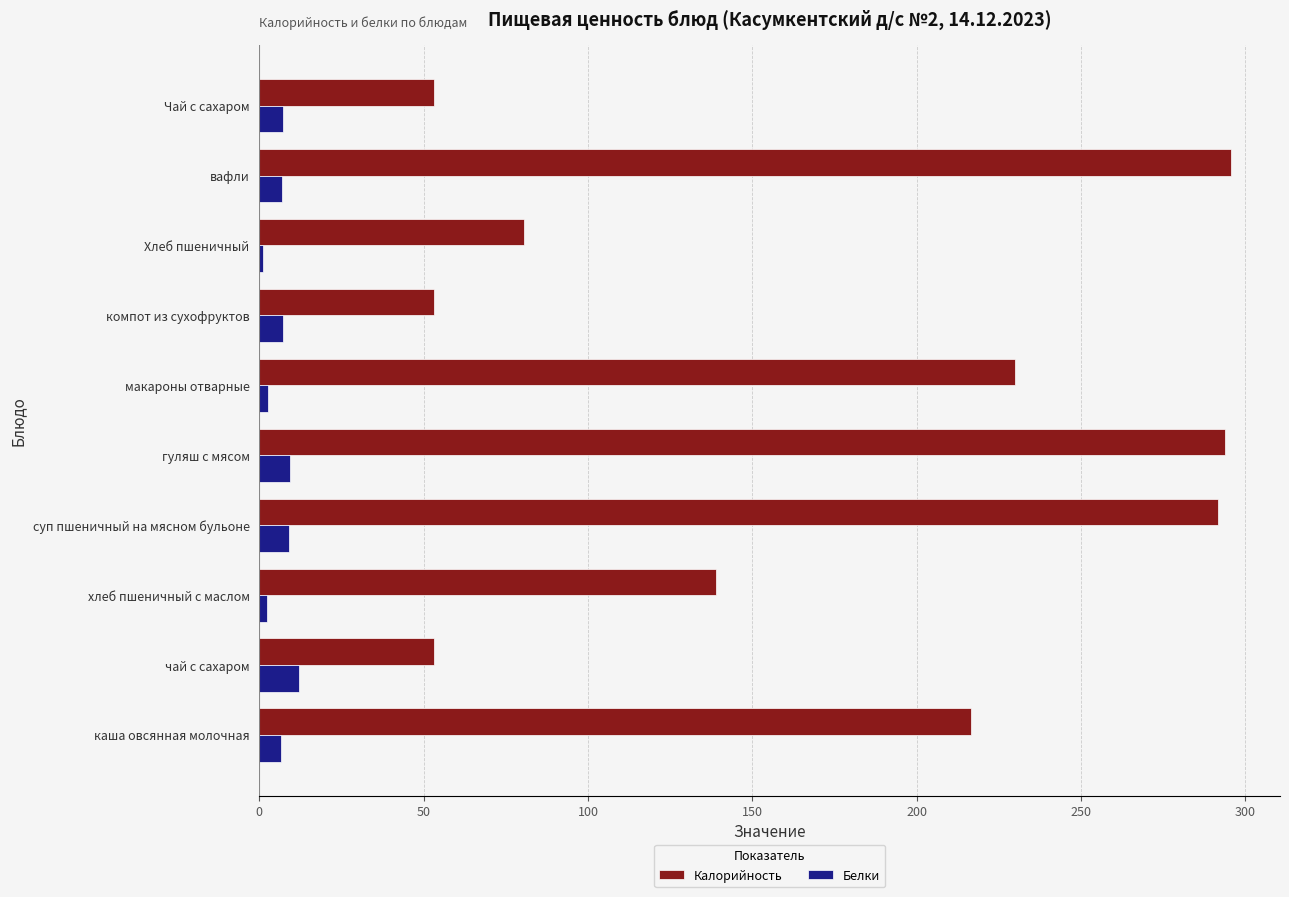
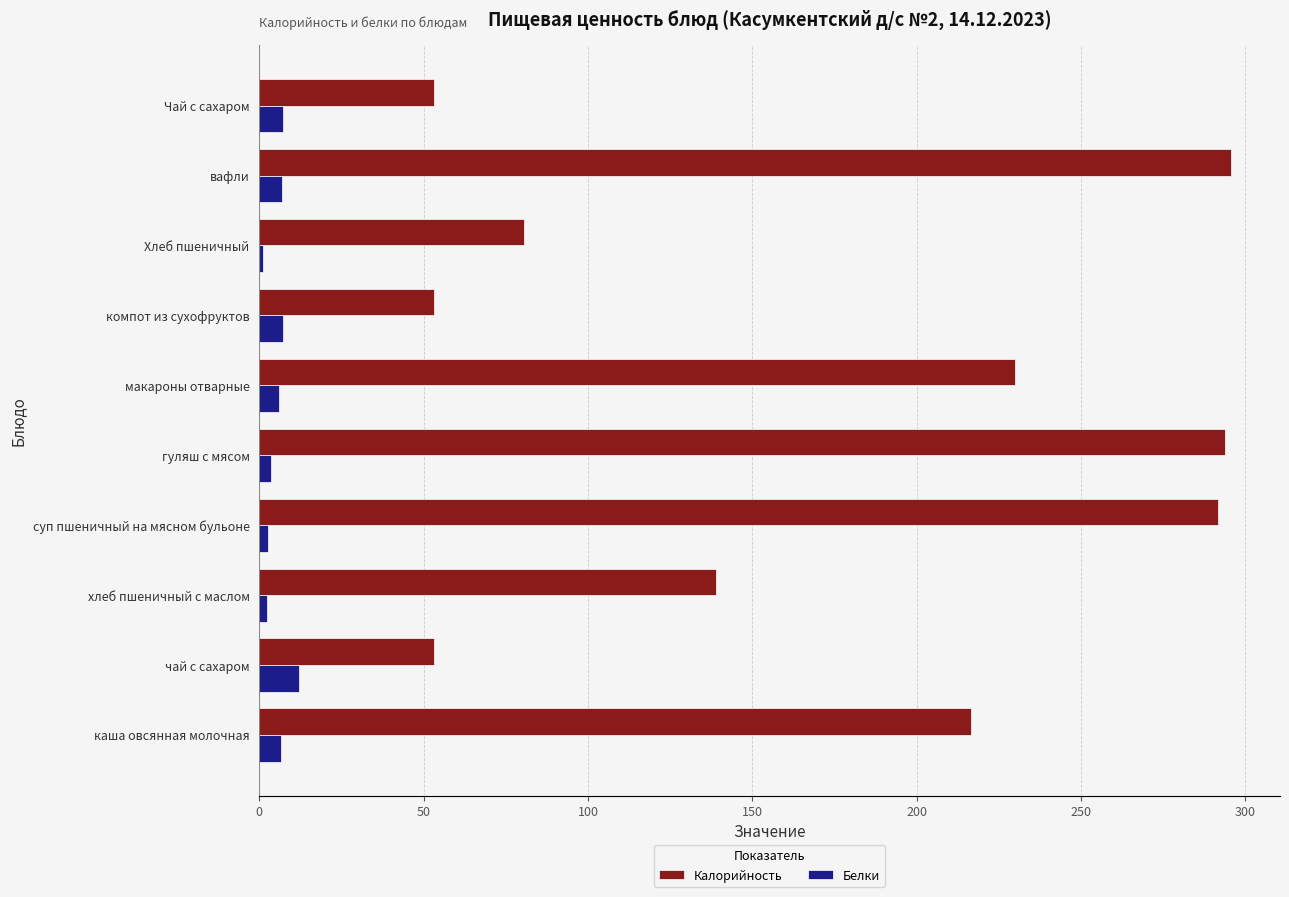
Белки, макароны отварные: 3 -> 6
Белки, гуляш с мясом: 9 -> 3
Белки, суп пшеничный на мясном бульоне: 9 -> 3
